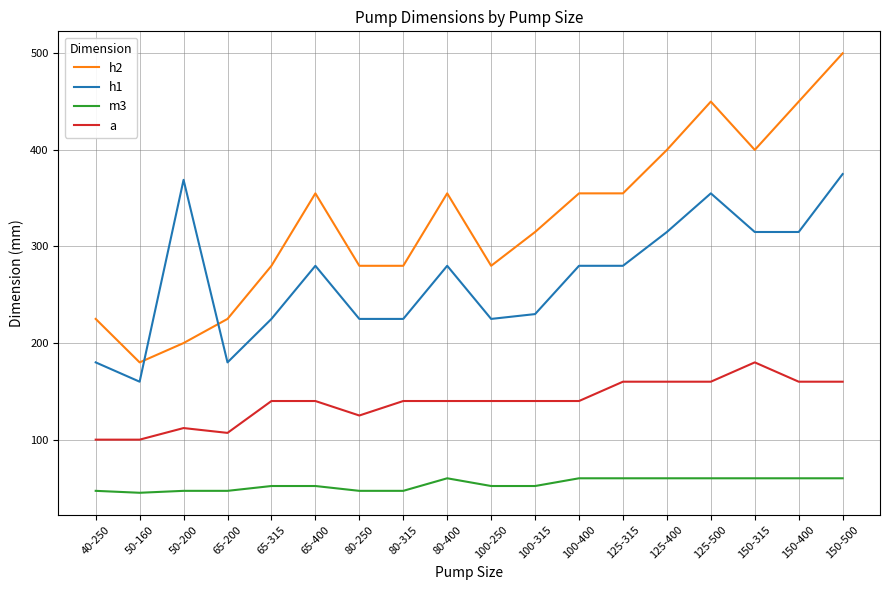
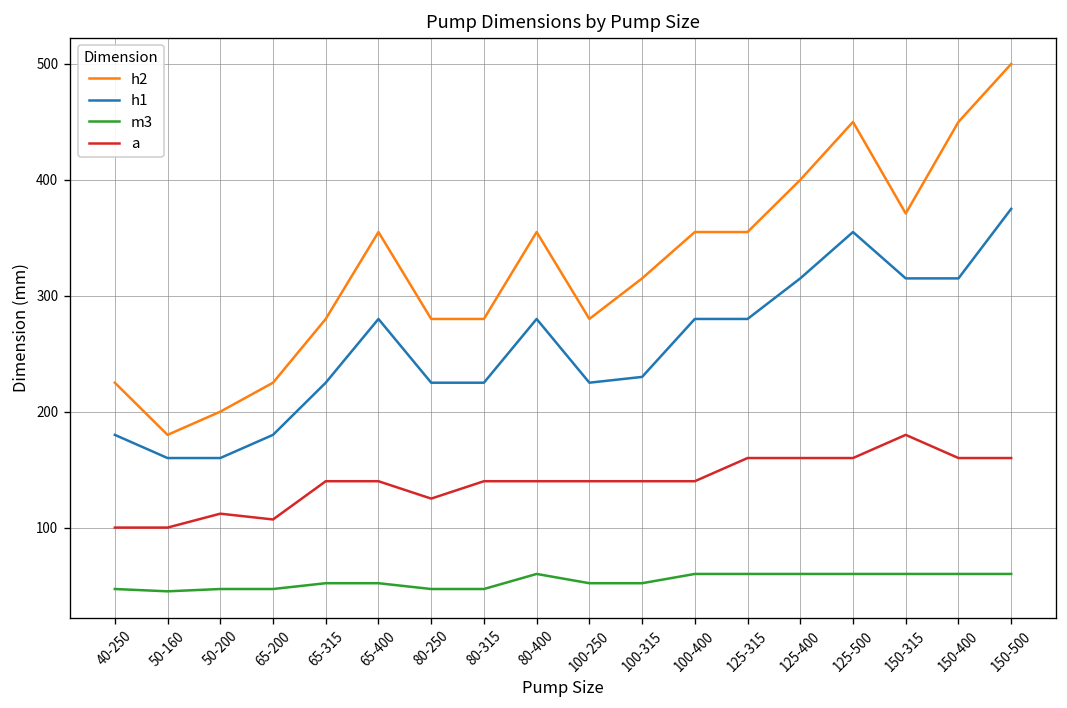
h1, 50-200: 370 -> 160
h2, 150-315: 400 -> 370
